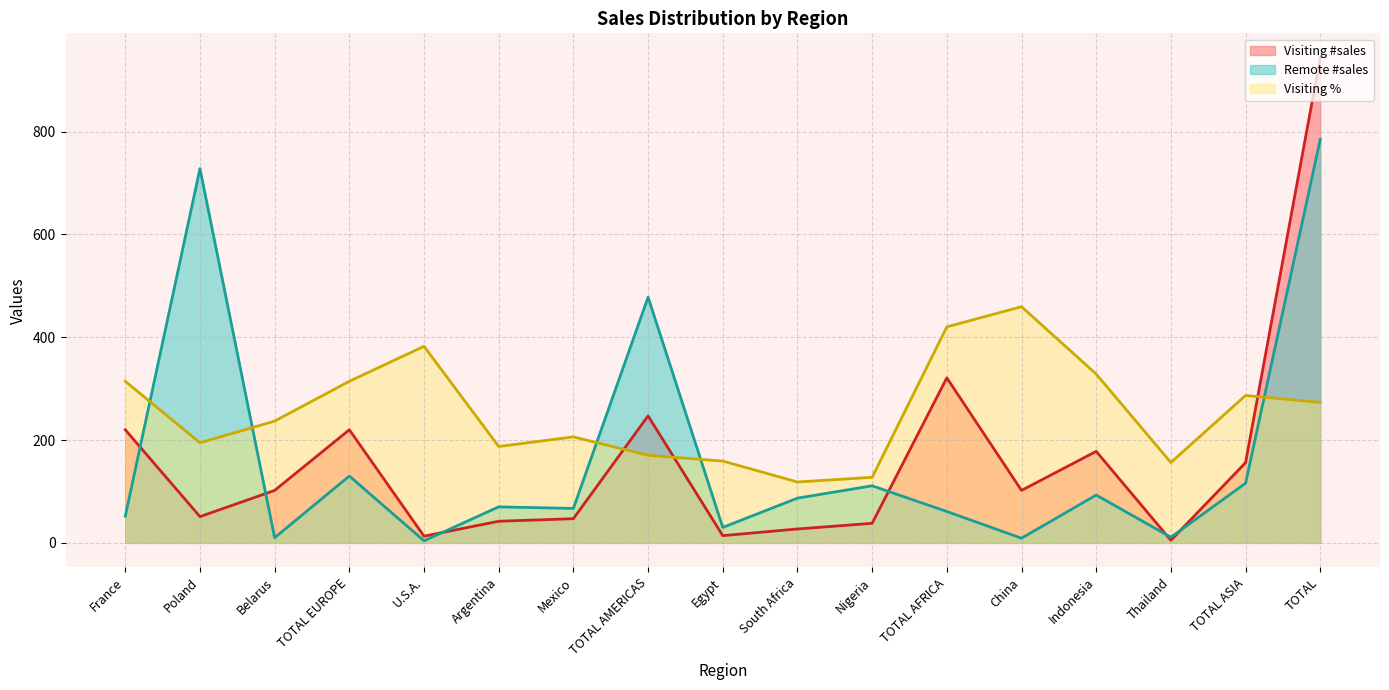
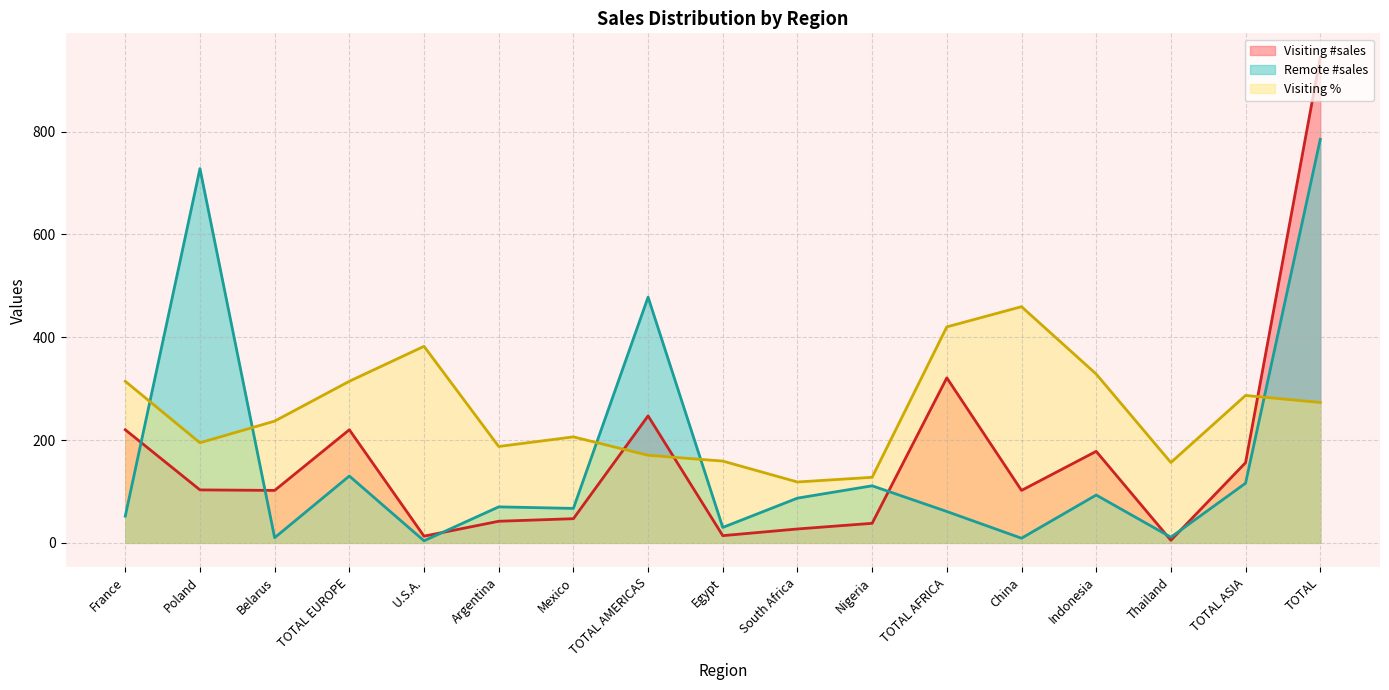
Visiting #sales, Poland: 50 -> 100
